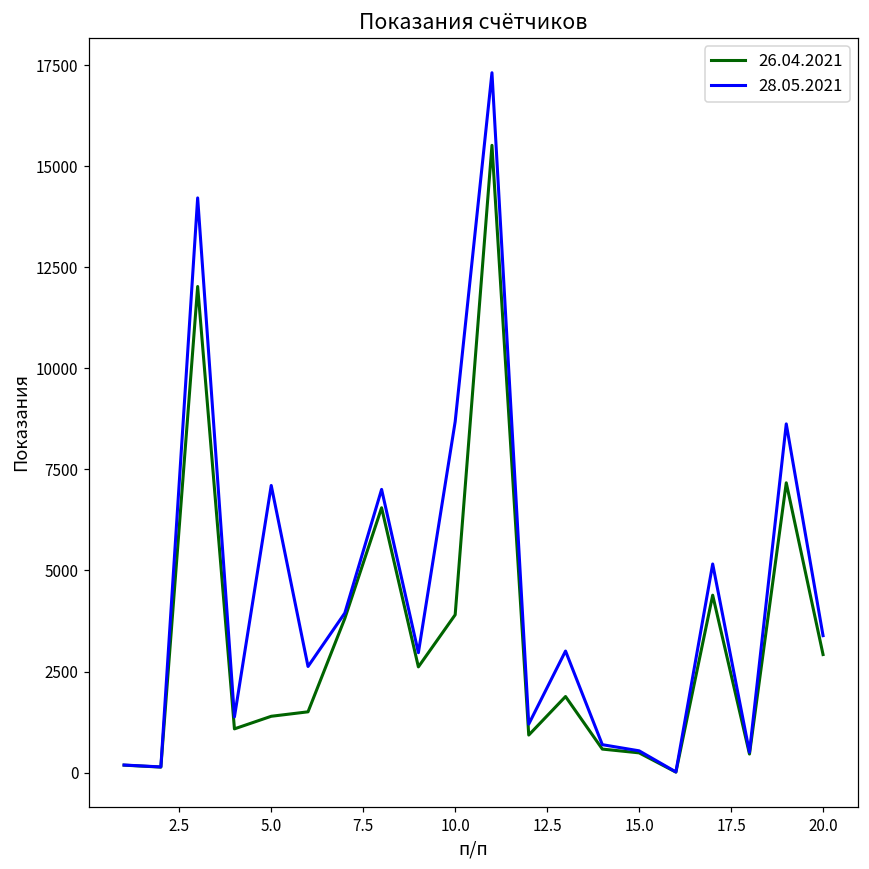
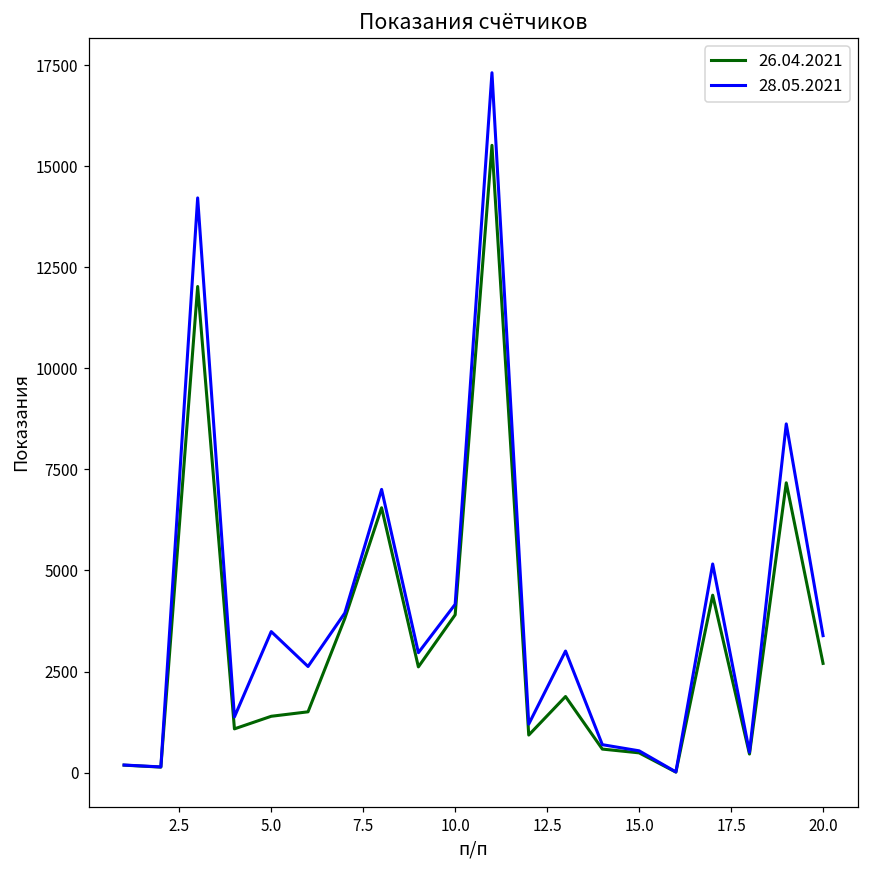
28.05.2021, 5.0: 7100 -> 3500
28.05.2021, 10.0: 8700 -> 4200
26.04.2021, 20.0: 2900 -> 2700
